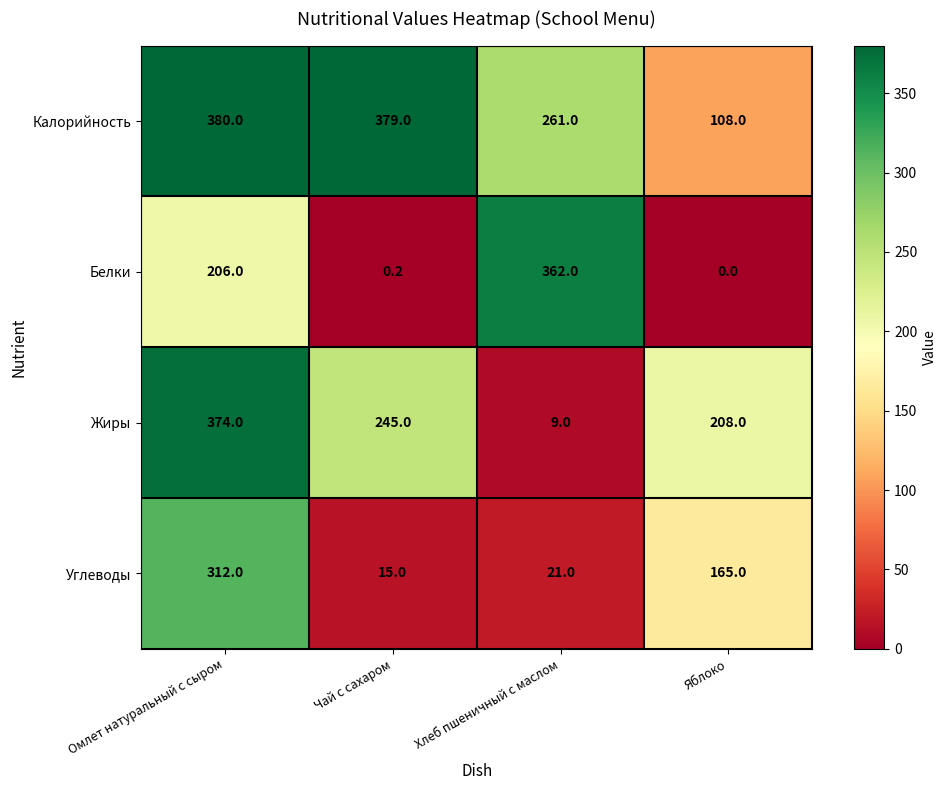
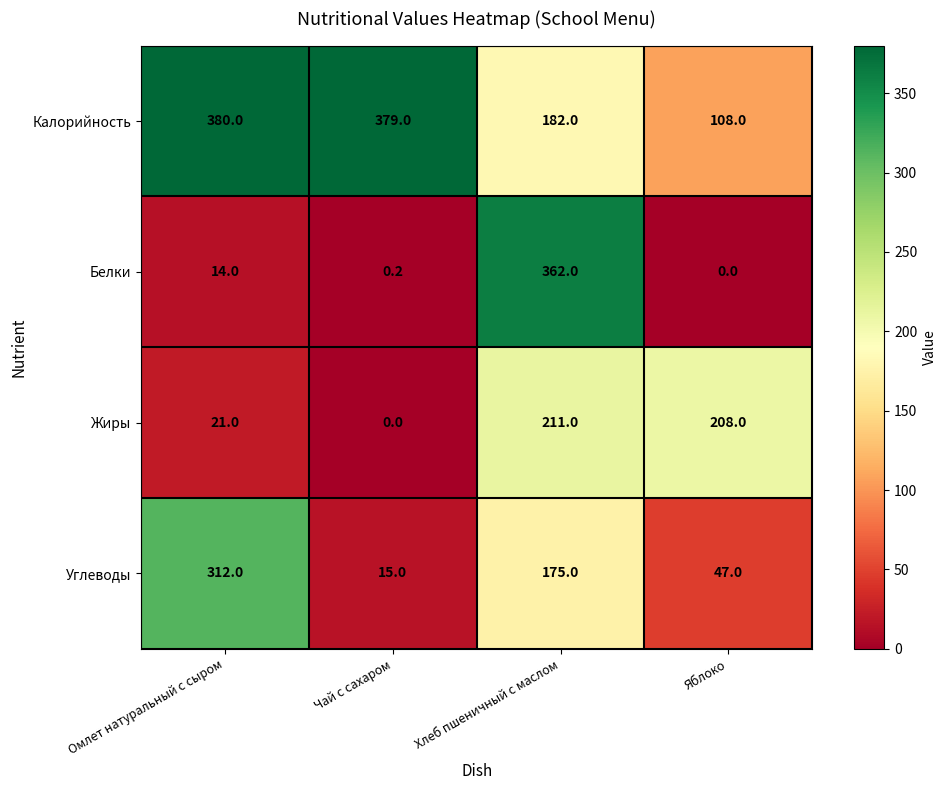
Калорийность, Хлеб пшеничный с маслом: 261.0 -> 182.0
Белки, Омлет натуральный с сыром: 206.0 -> 14.0
Жиры, Омлет натуральный с сыром: 374.0 -> 21.0
Жиры, Чай с сахаром: 245.0 -> 0.0
Жиры, Хлеб пшеничный с маслом: 9.0 -> 211.0
Углеводы, Хлеб пшеничный с маслом: 21.0 -> 175.0
Углеводы, Яблоко: 165.0 -> 47.0
